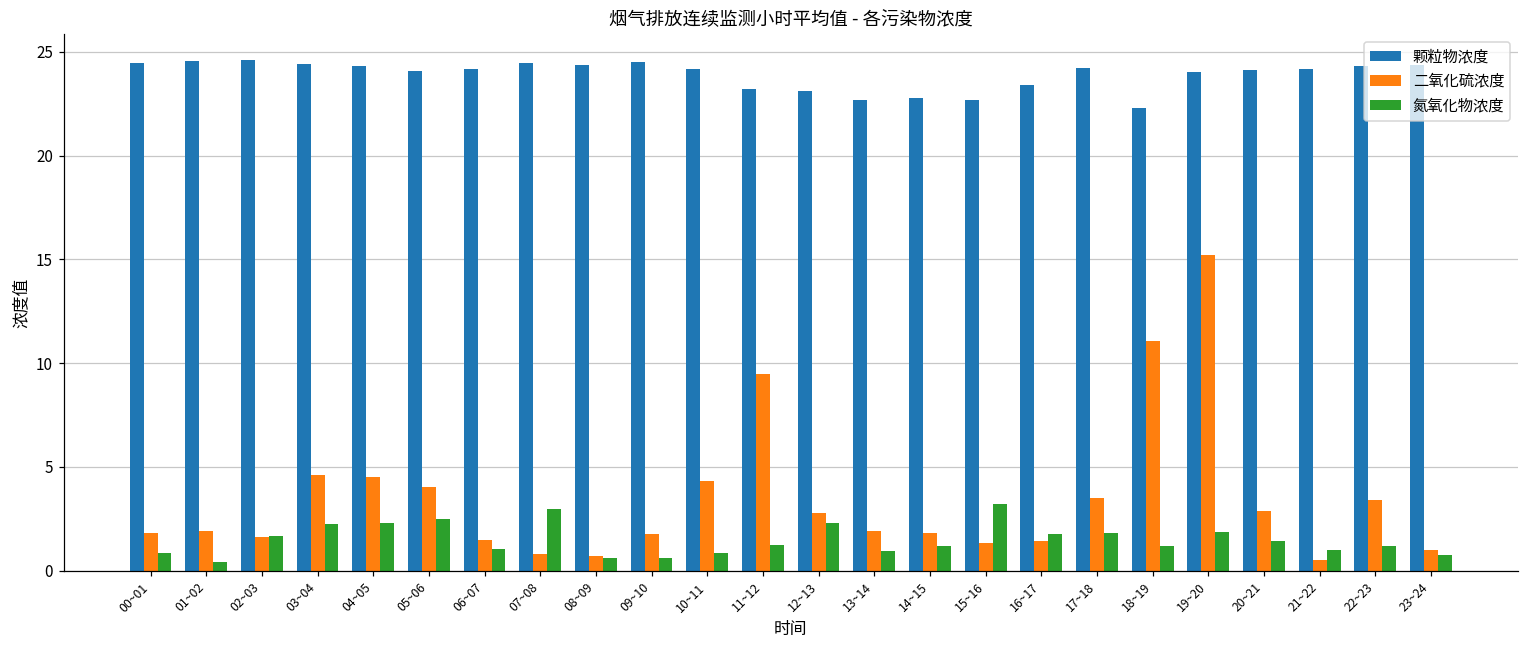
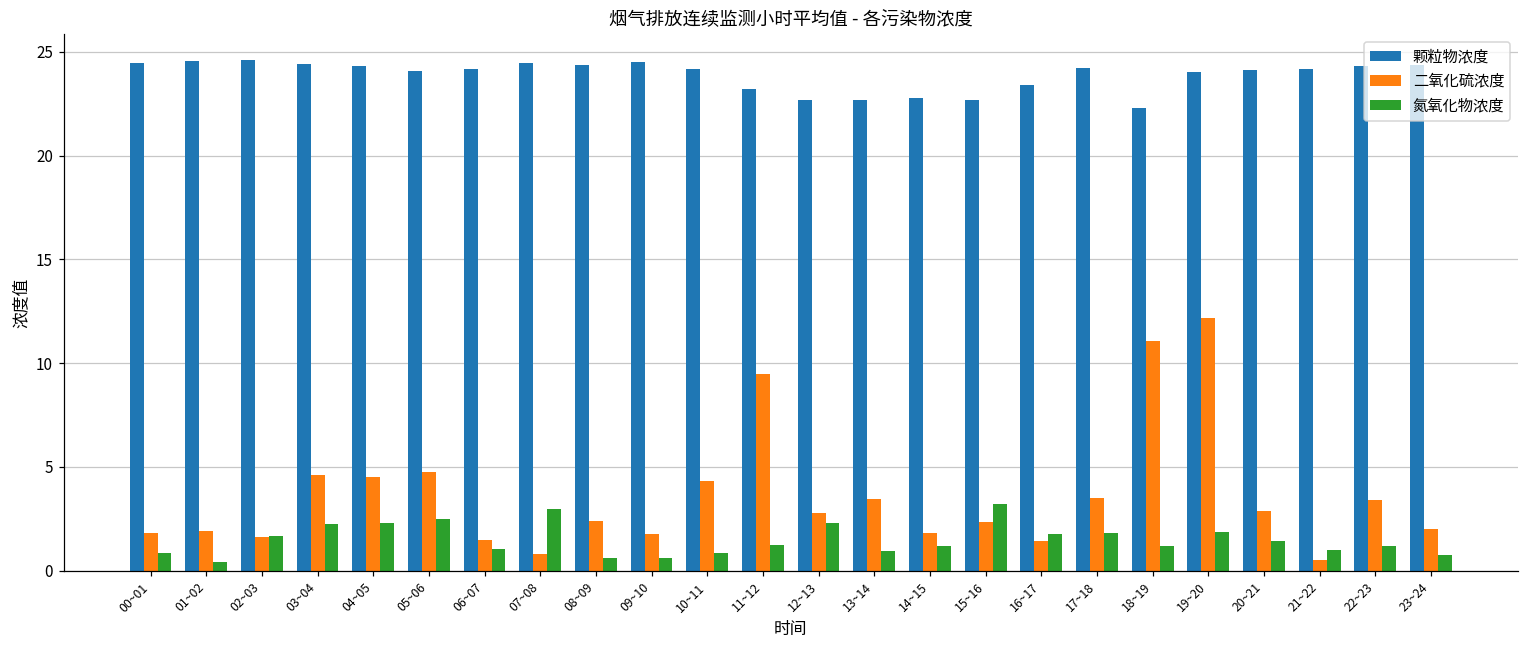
二氧化硫浓度, 05~06: 4.0 -> 4.7
二氧化硫浓度, 08~09: 0.7 -> 2.4
颗粒物浓度, 12~13: 23.1 -> 22.7
二氧化硫浓度, 13~14: 1.9 -> 3.5
二氧化硫浓度, 15~16: 1.3 -> 2.3
二氧化硫浓度, 19~20: 15.2 -> 12.2
二氧化硫浓度, 23~24: 1.0 -> 2.0
